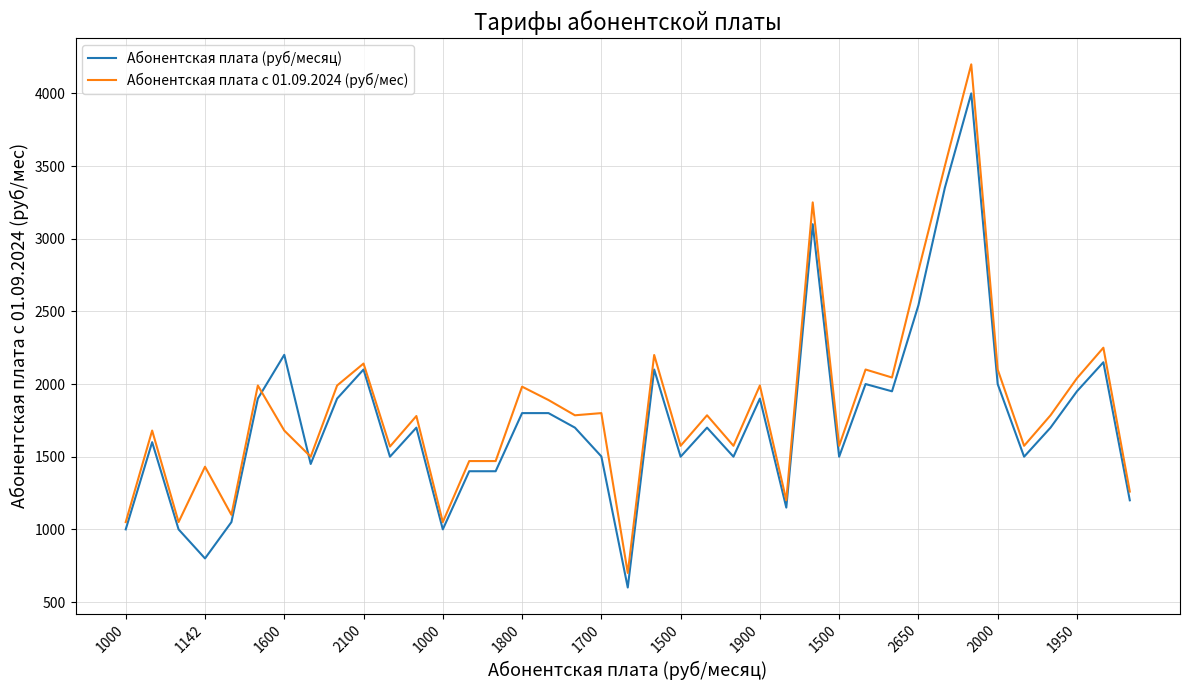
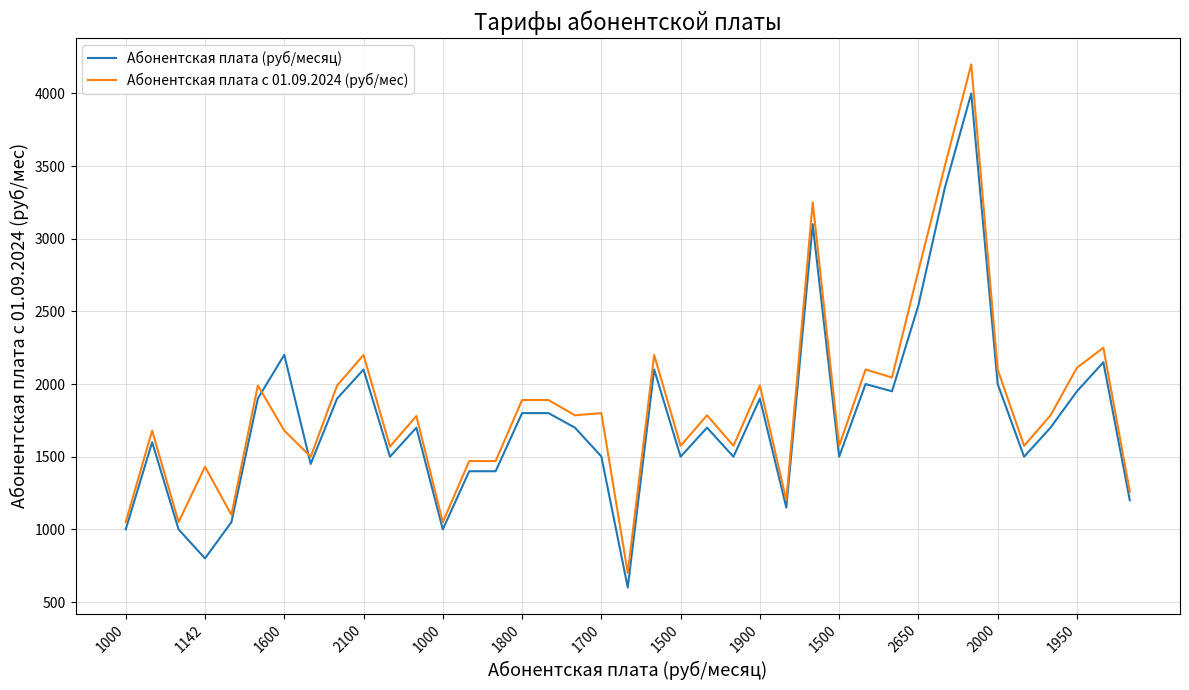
Абонентская плата с 01.09.2024 (руб/мес), 2100: 2140 -> 2200
Абонентская плата с 01.09.2024 (руб/мес), 1800: 1980 -> 1890
Абонентская плата с 01.09.2024 (руб/мес), 1950: 2040 -> 2110
